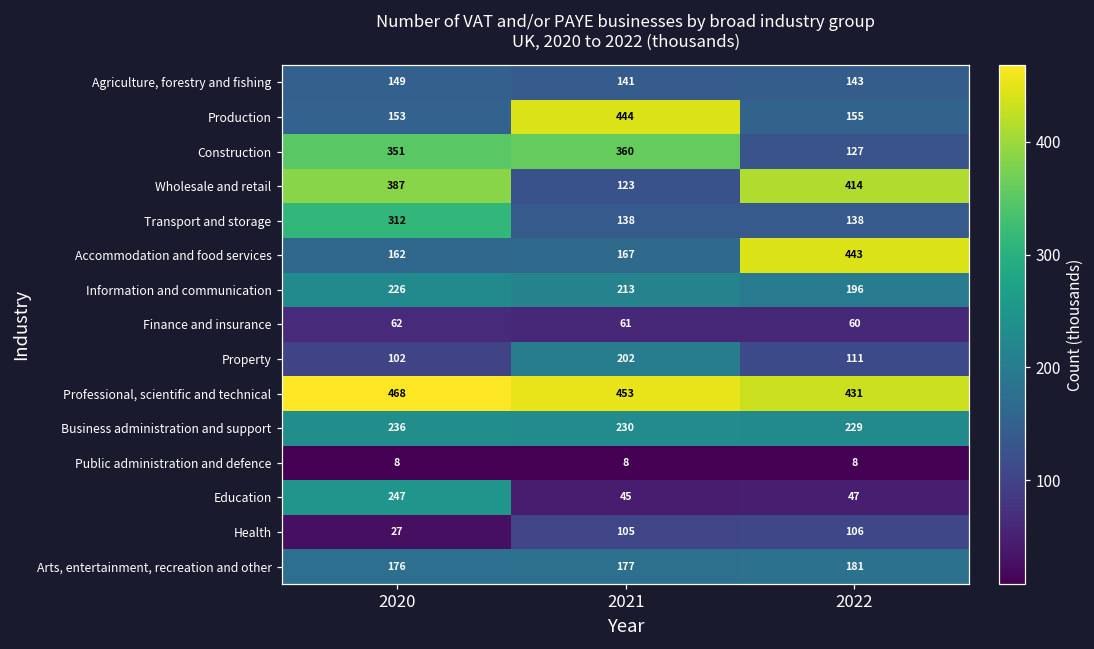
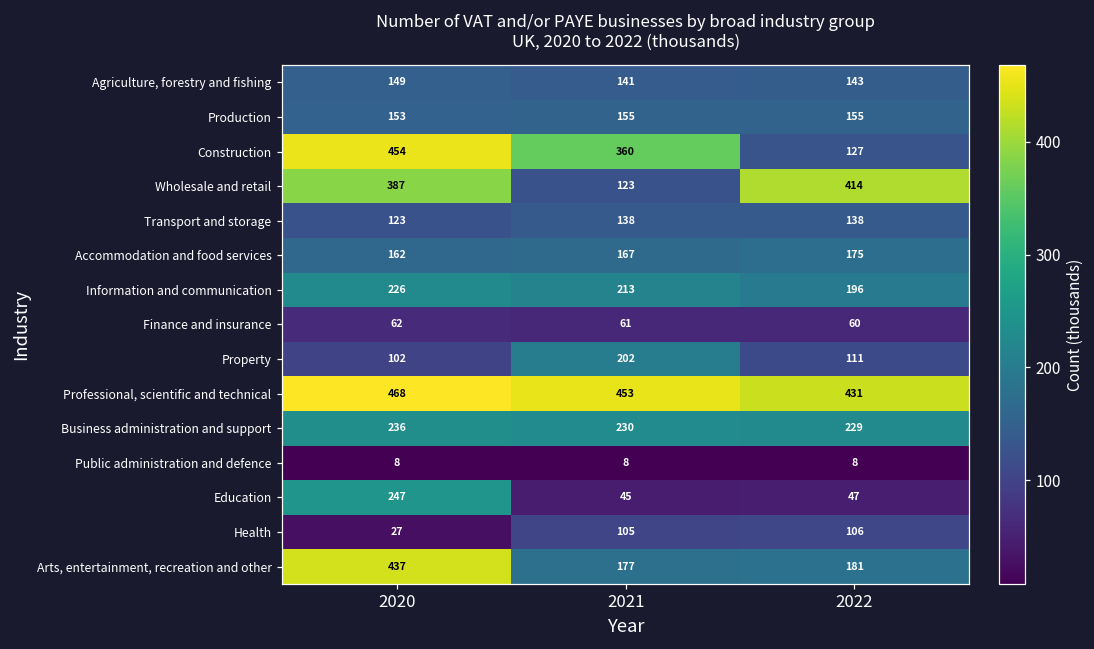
Production, 2021: 444 -> 155
Construction, 2020: 351 -> 454
Transport and storage, 2020: 312 -> 123
Accommodation and food services, 2022: 443 -> 175
Arts, entertainment, recreation and other, 2020: 176 -> 437
